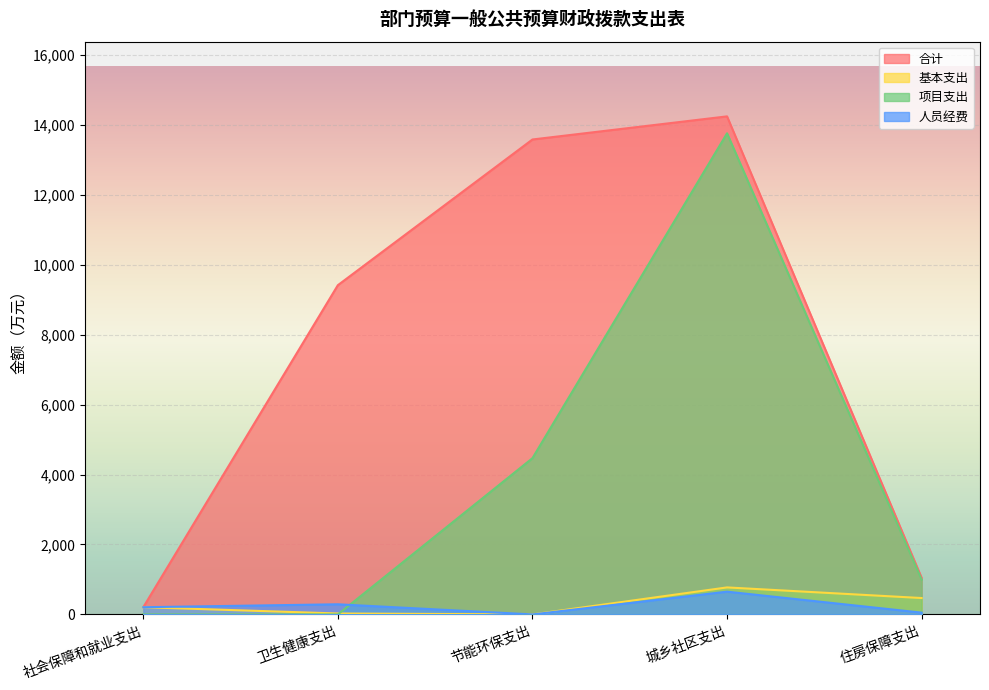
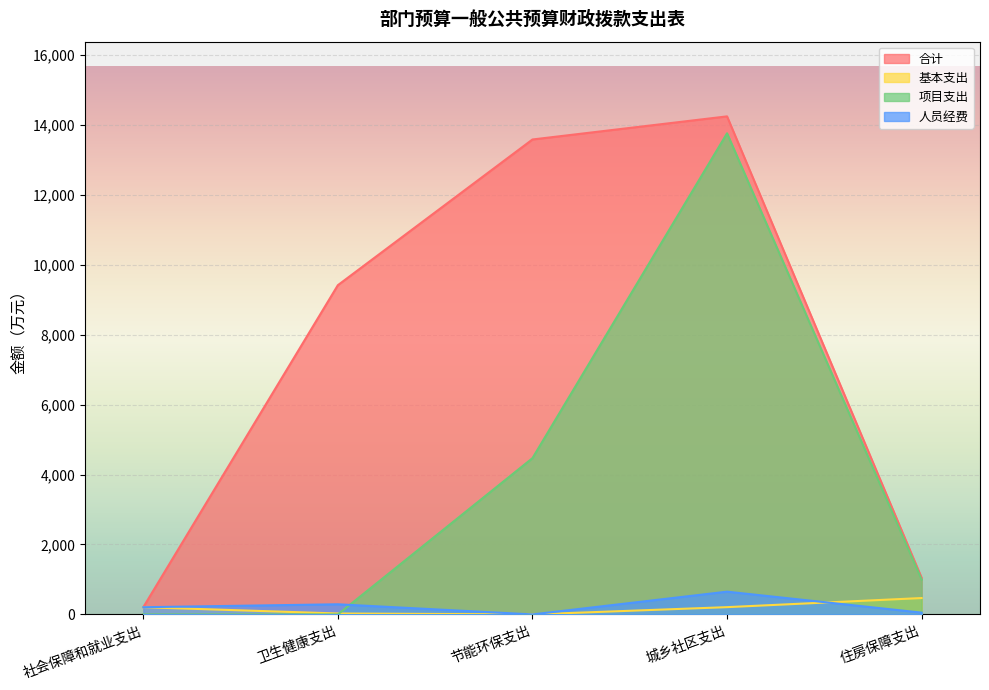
基本支出, 城乡社区支出: 800 -> 200
